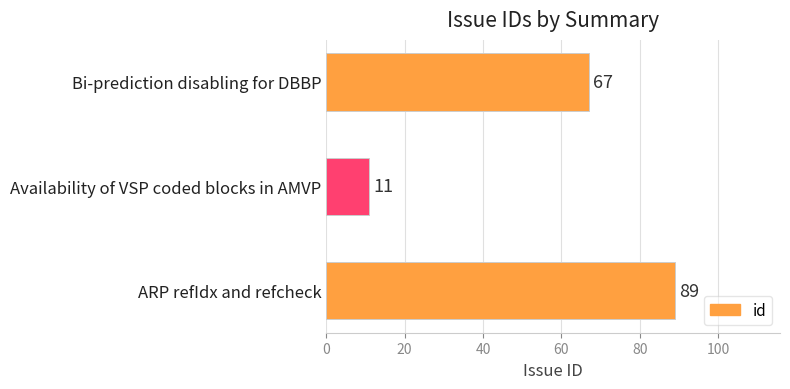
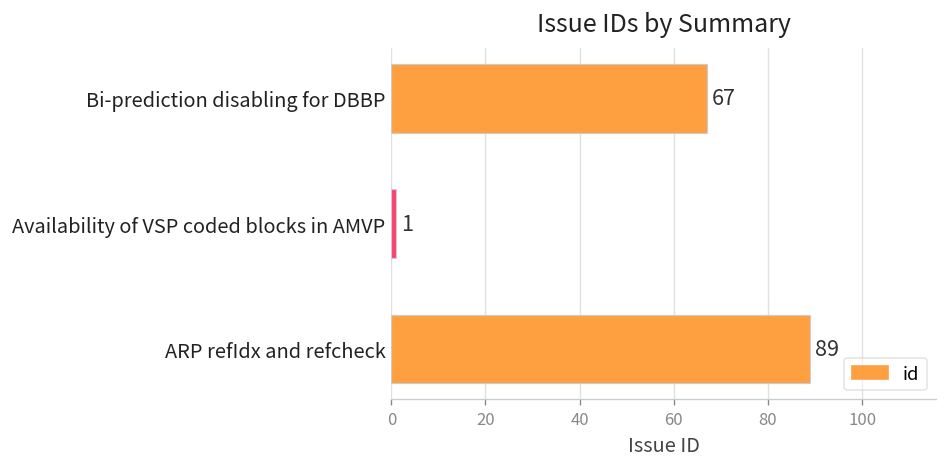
Availability of VSP coded blocks in AMVP: 11 -> 1
